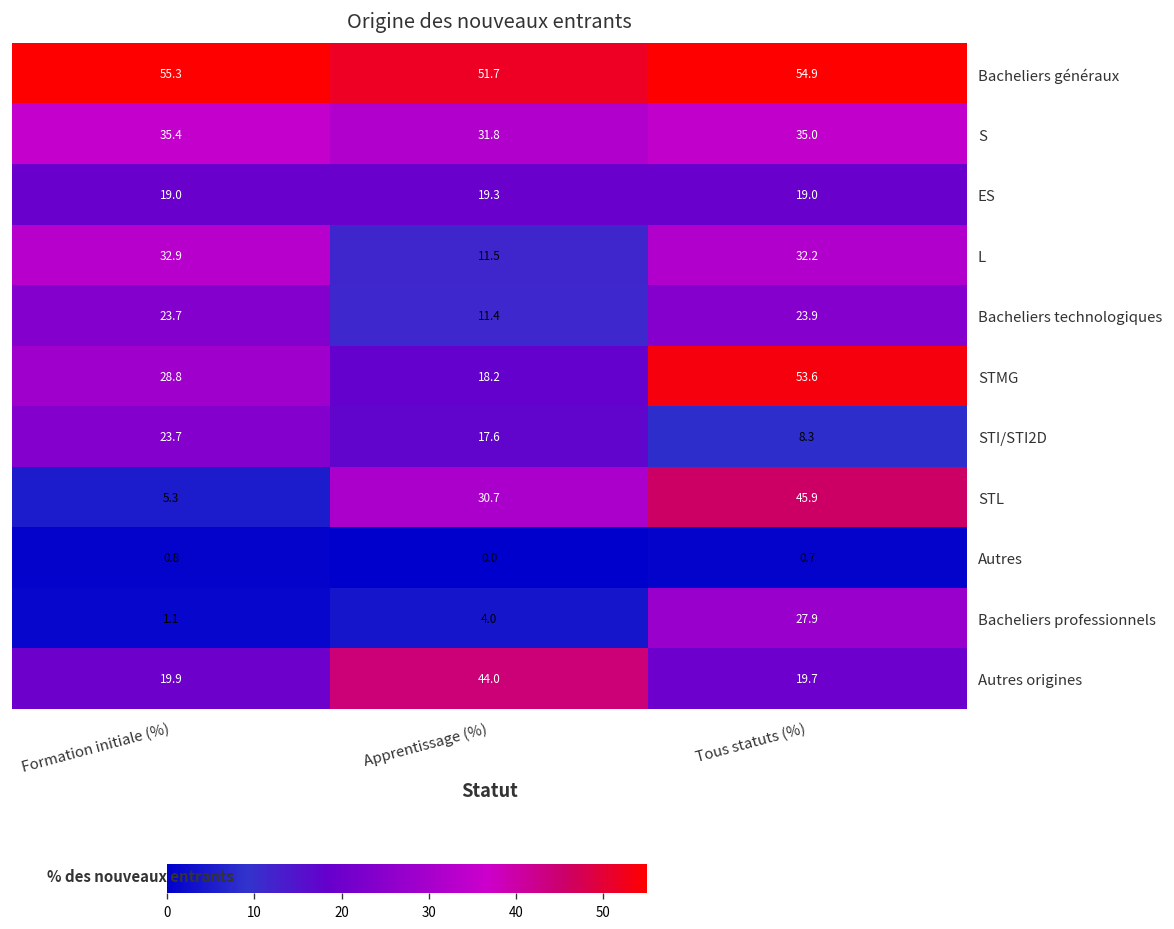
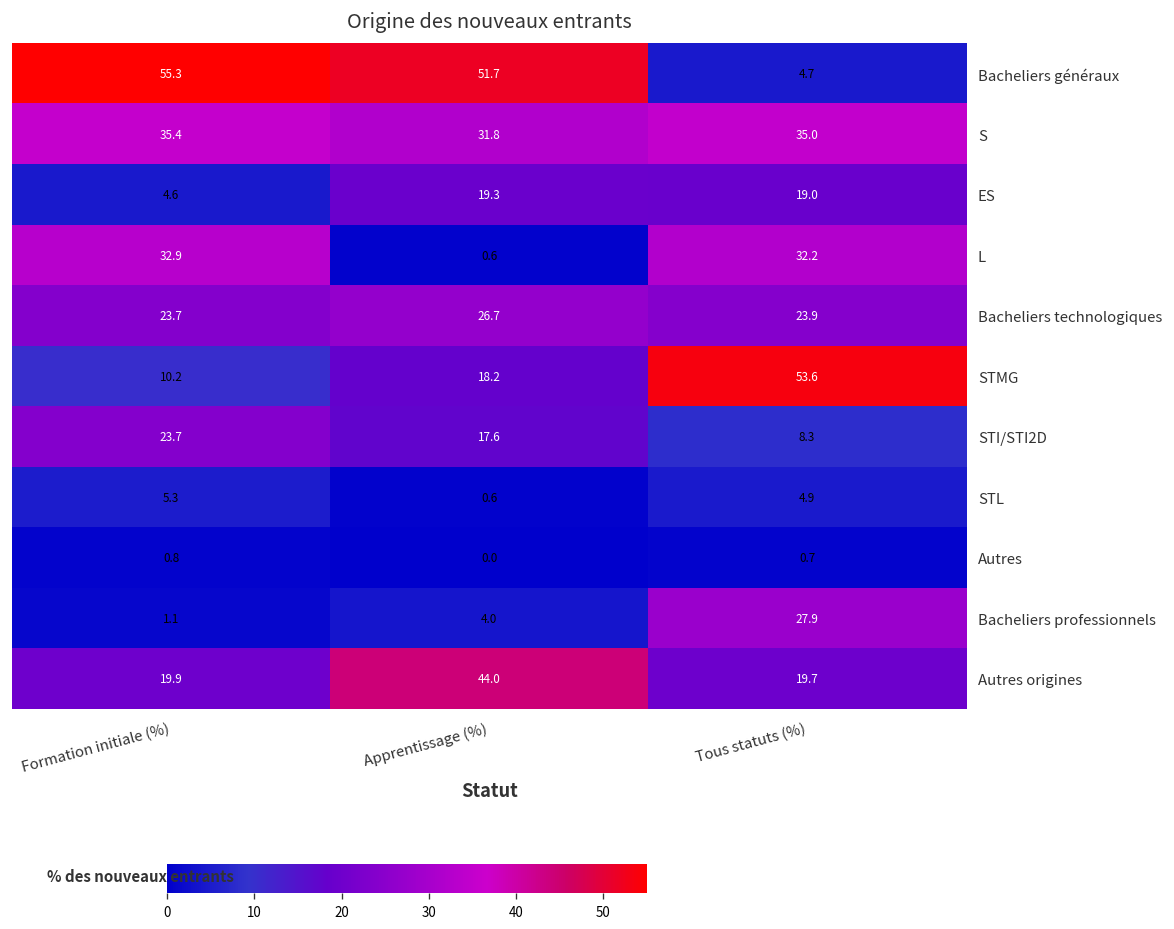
Bacheliers généraux, Tous statuts (%): 54.9 -> 4.7
ES, Formation initiale (%): 19.0 -> 4.6
L, Apprentissage (%): 11.5 -> 0.6
Bacheliers technologiques, Apprentissage (%): 11.4 -> 26.7
STMG, Formation initiale (%): 28.8 -> 10.2
STL, Apprentissage (%): 30.7 -> 0.6
STL, Tous statuts (%): 45.9 -> 4.9
